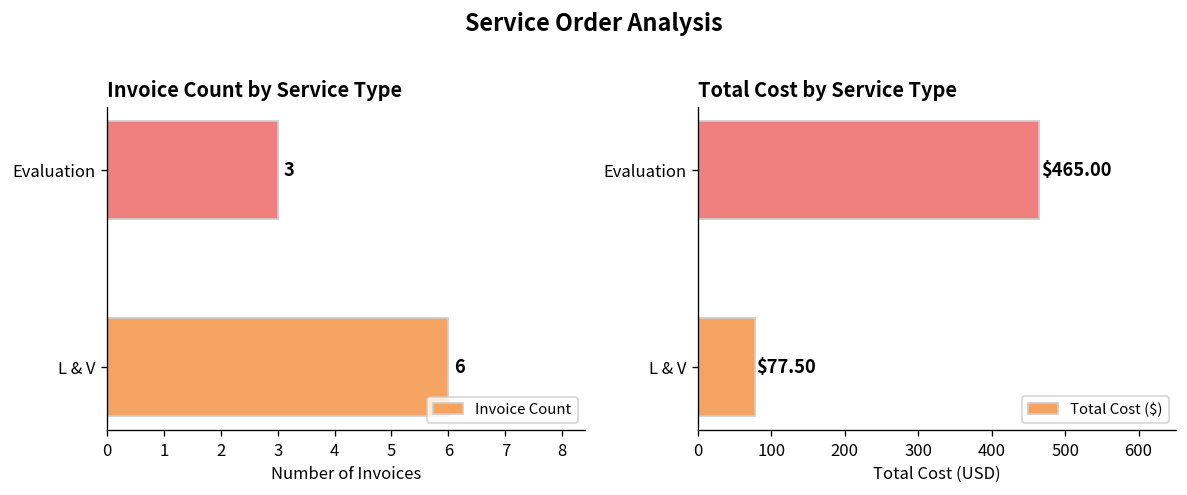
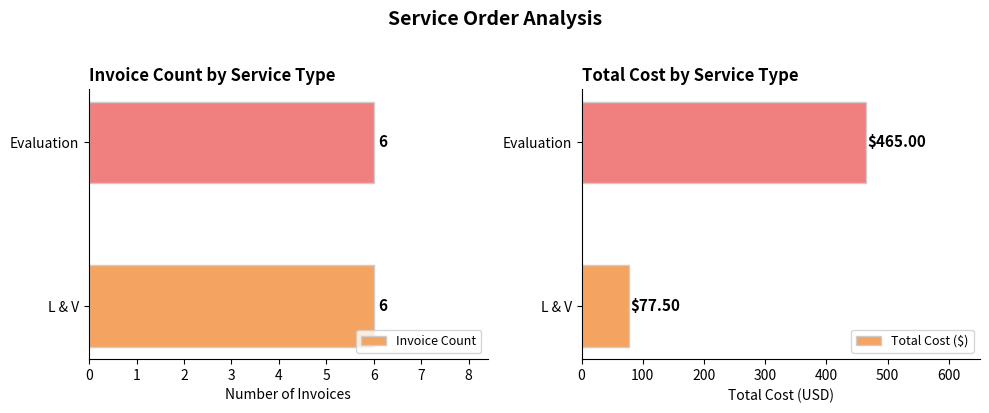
Invoice Count by Service Type, Evaluation: 3 -> 6
